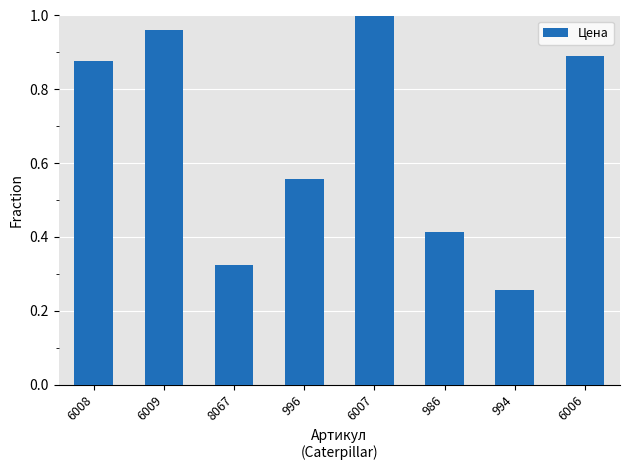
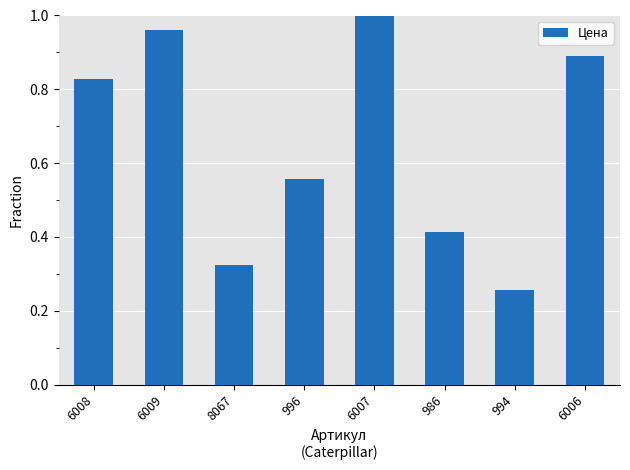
6008: 0.88 -> 0.83
